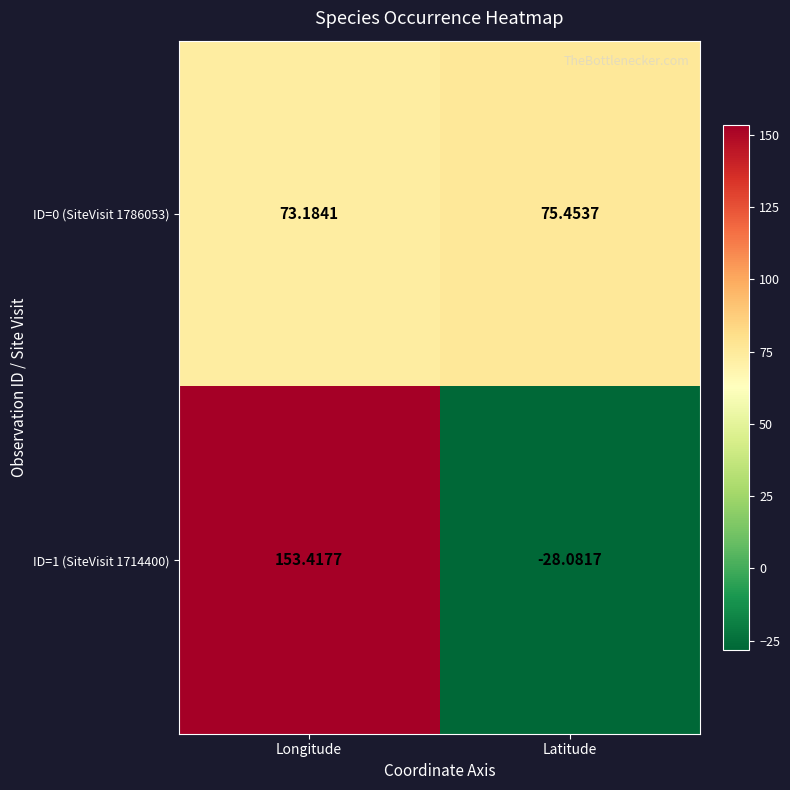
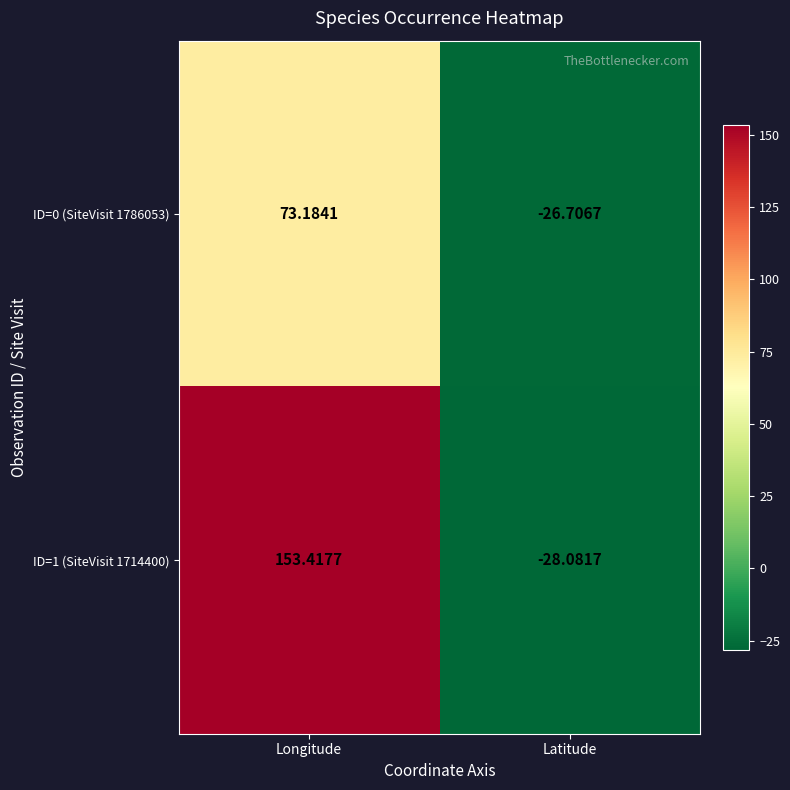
ID=0 (SiteVisit 1786053), Latitude: 75.4537 -> -26.7067
